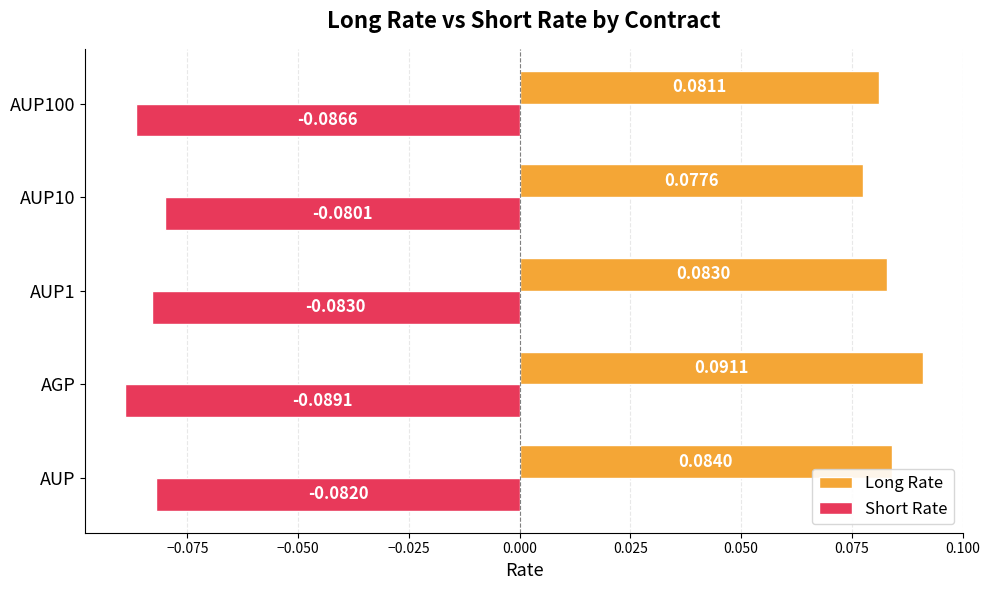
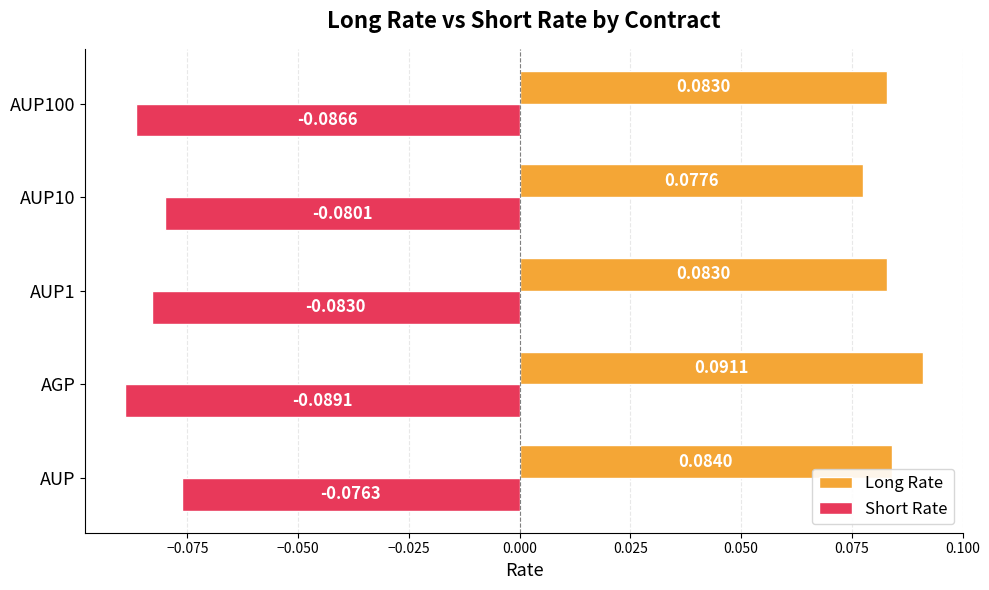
Long Rate, AUP100: 0.0811 -> 0.0830
Short Rate, AUP: -0.0820 -> -0.0763
